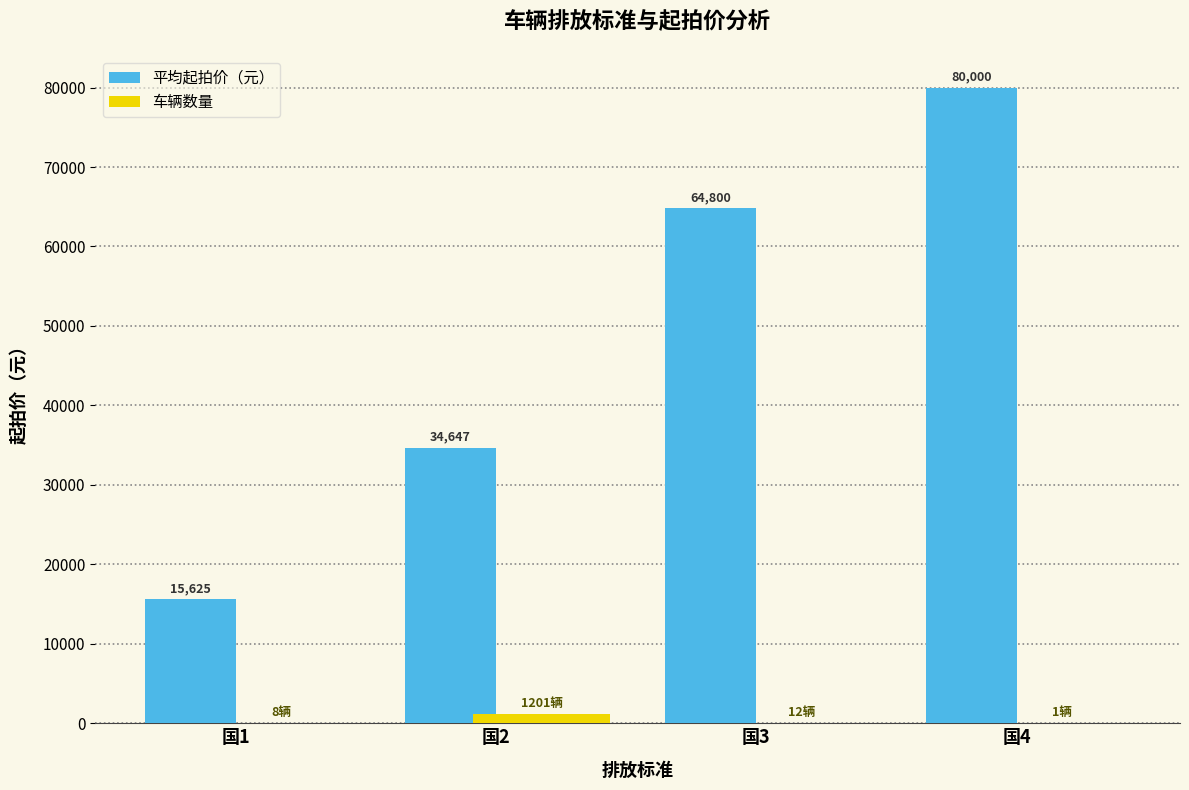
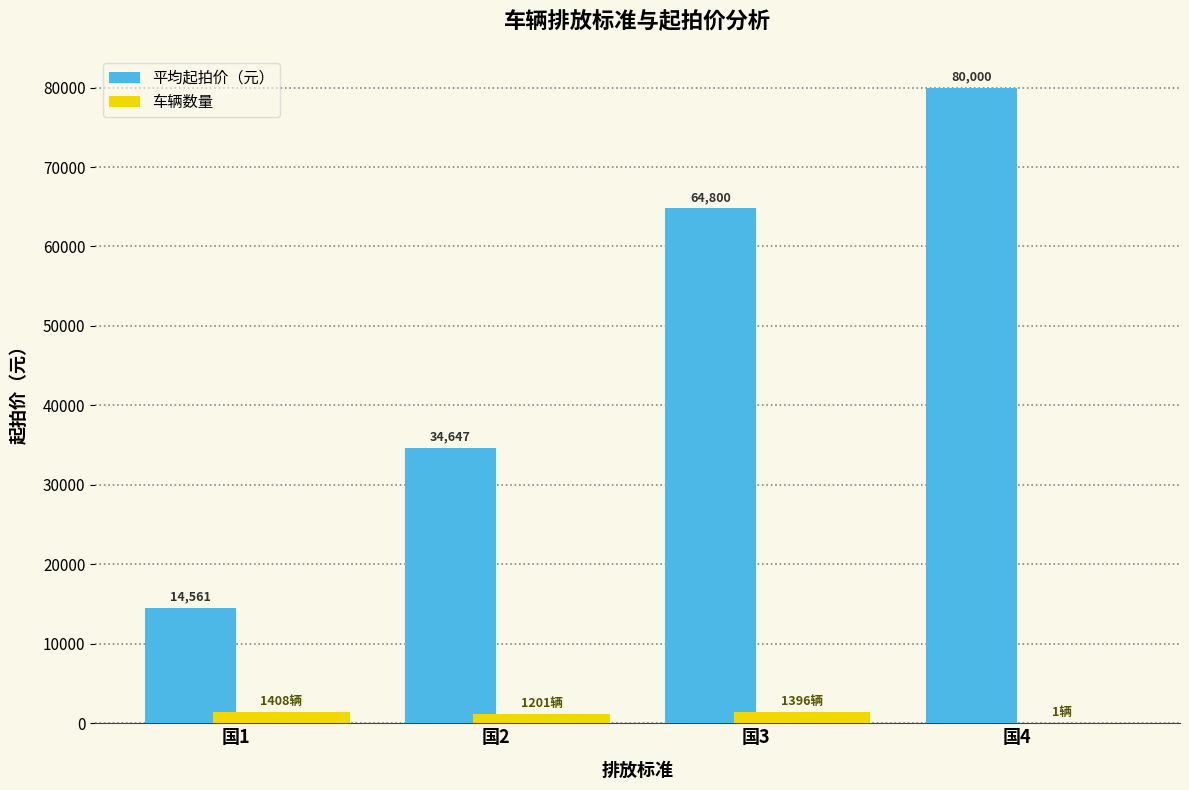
平均起拍价（元）, 国1: 15,625 -> 14,561
车辆数量, 国1: 8辆 -> 1408辆
车辆数量, 国3: 12辆 -> 1396辆
